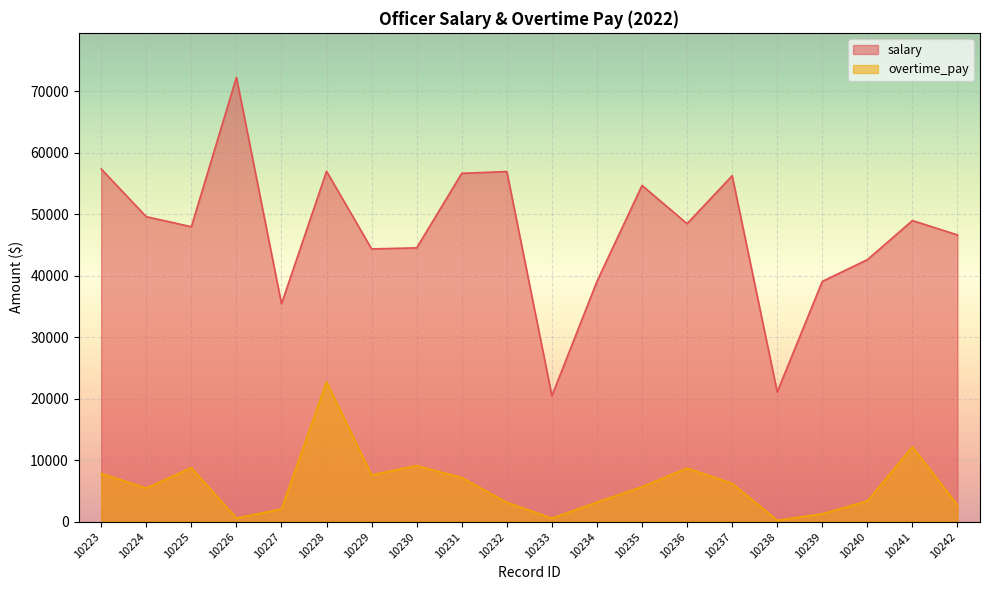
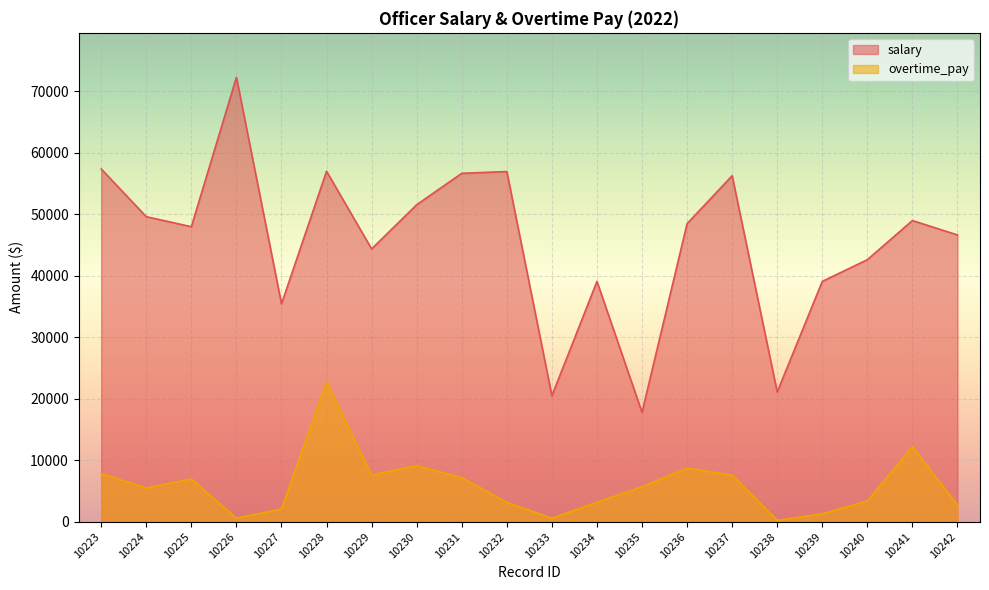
overtime_pay, 10225: 9000 -> 7000
salary, 10230: 45000 -> 52000
salary, 10235: 55000 -> 18000
overtime_pay, 10237: 6000 -> 8000
